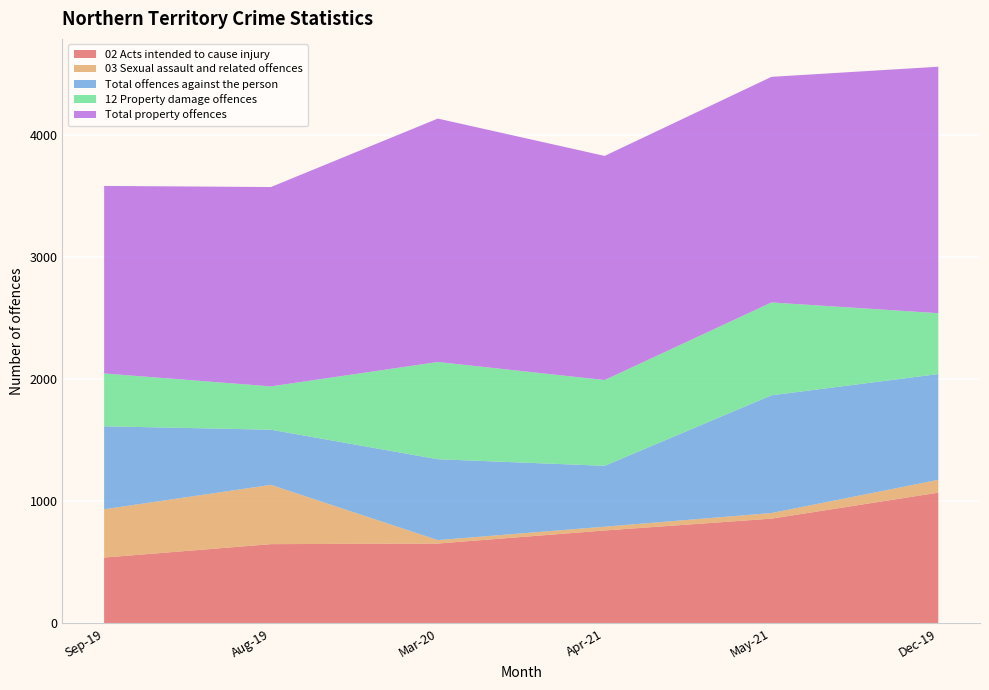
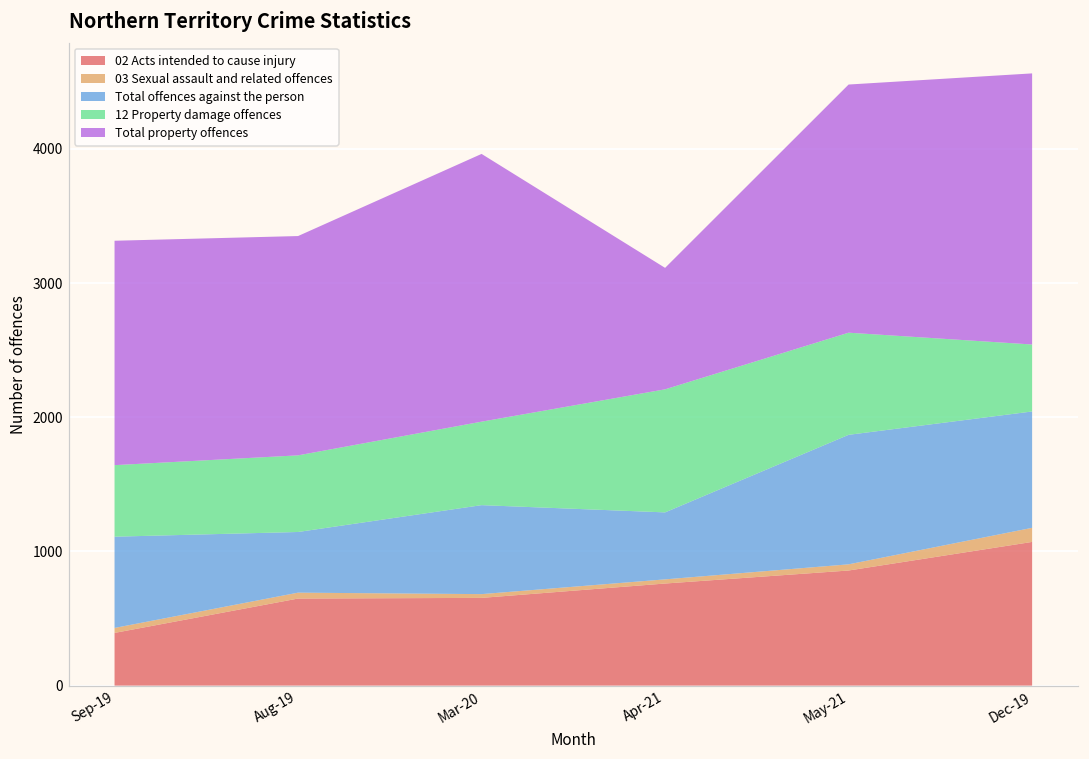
02 Acts intended to cause injury, Sep-19: 540 -> 390
03 Sexual assault and related offences, Sep-19: 400 -> 40
12 Property damage offences, Sep-19: 430 -> 530
Total property offences, Sep-19: 1540 -> 1670
03 Sexual assault and related offences, Aug-19: 490 -> 40
12 Property damage offences, Aug-19: 360 -> 570
12 Property damage offences, Mar-20: 800 -> 620
12 Property damage offences, Apr-21: 700 -> 920
Total property offences, Apr-21: 1840 -> 910
